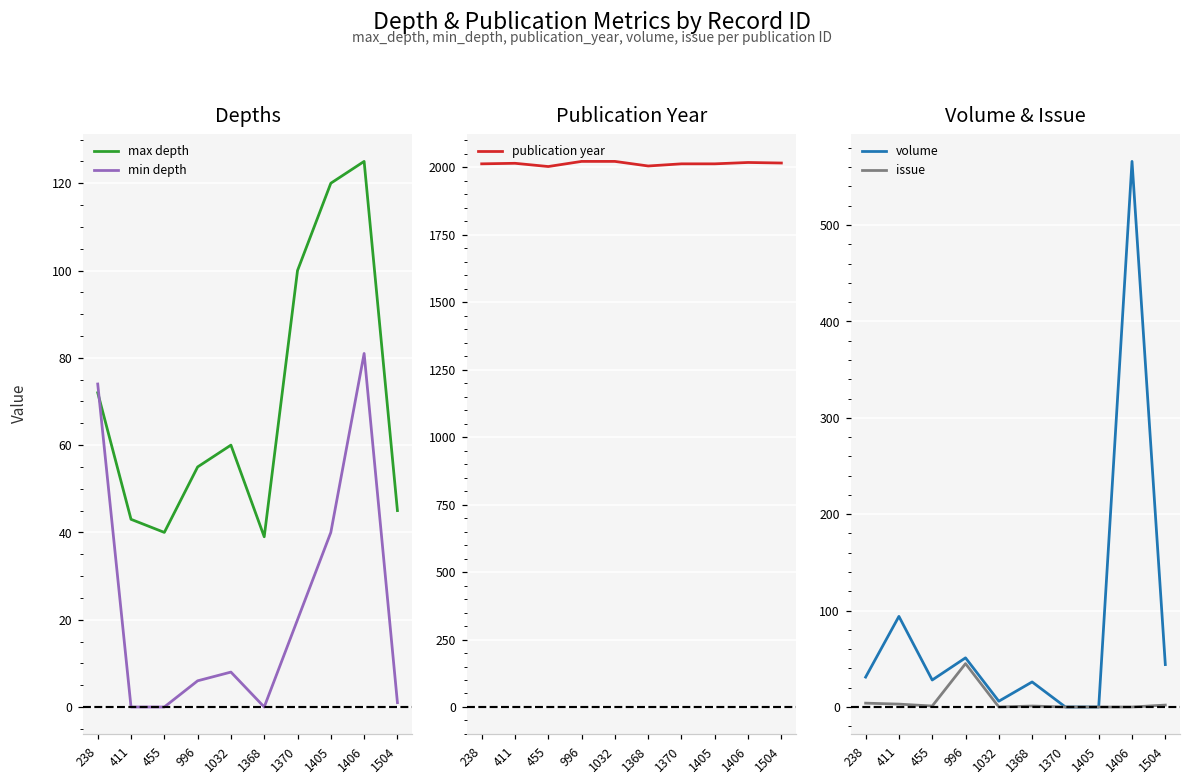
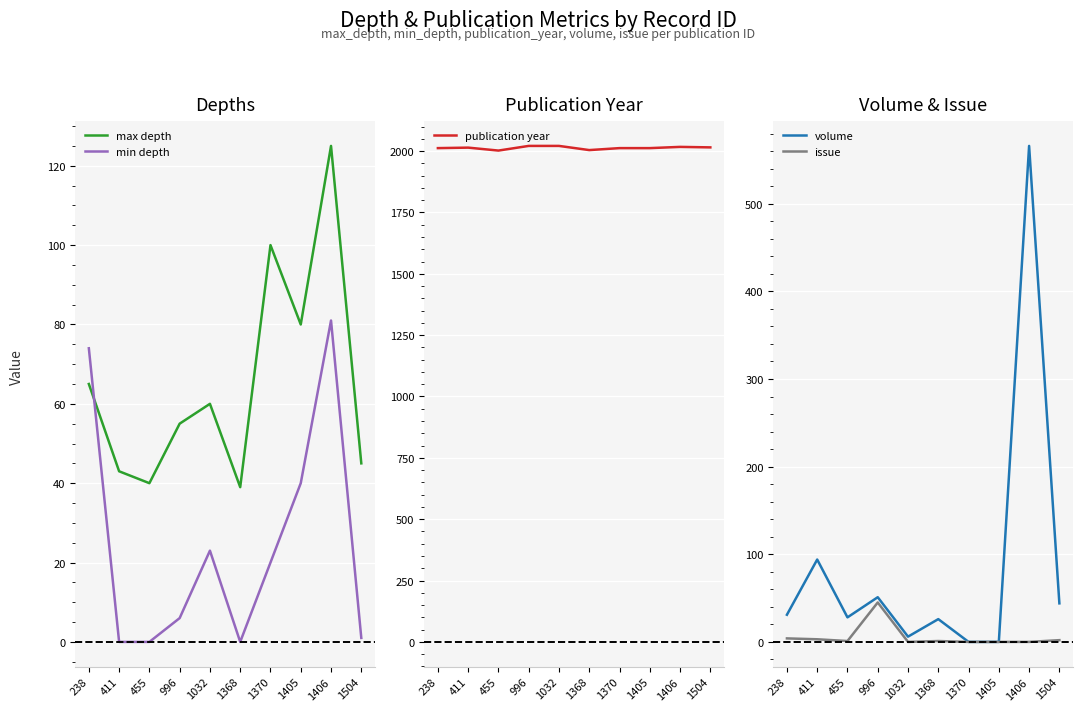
Depths, max depth, 238: 72 -> 65
Depths, min depth, 1032: 8 -> 23
Depths, max depth, 1405: 120 -> 80
